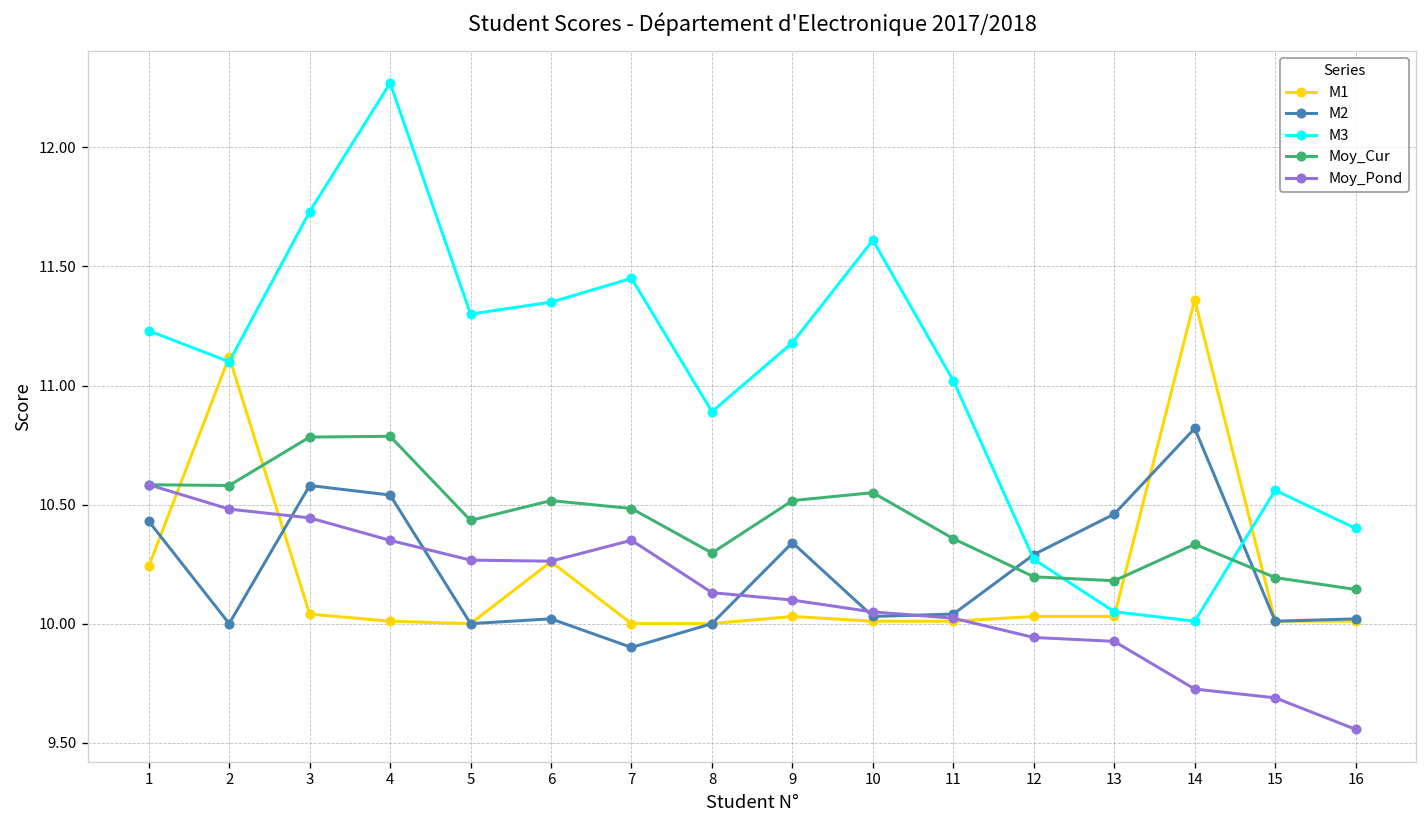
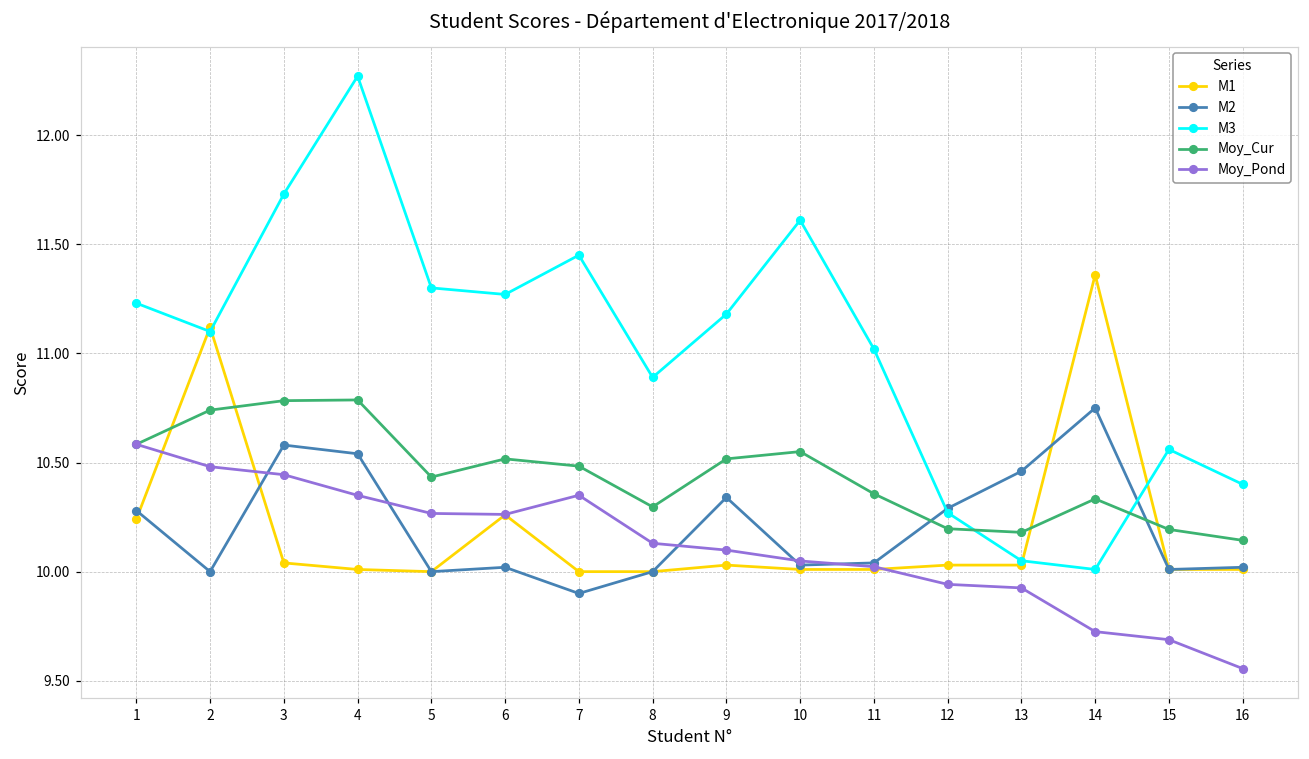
M2, 1: 10.43 -> 10.28
Moy_Cur, 2: 10.58 -> 10.74
M3, 6: 11.35 -> 11.27
M2, 14: 10.82 -> 10.75
